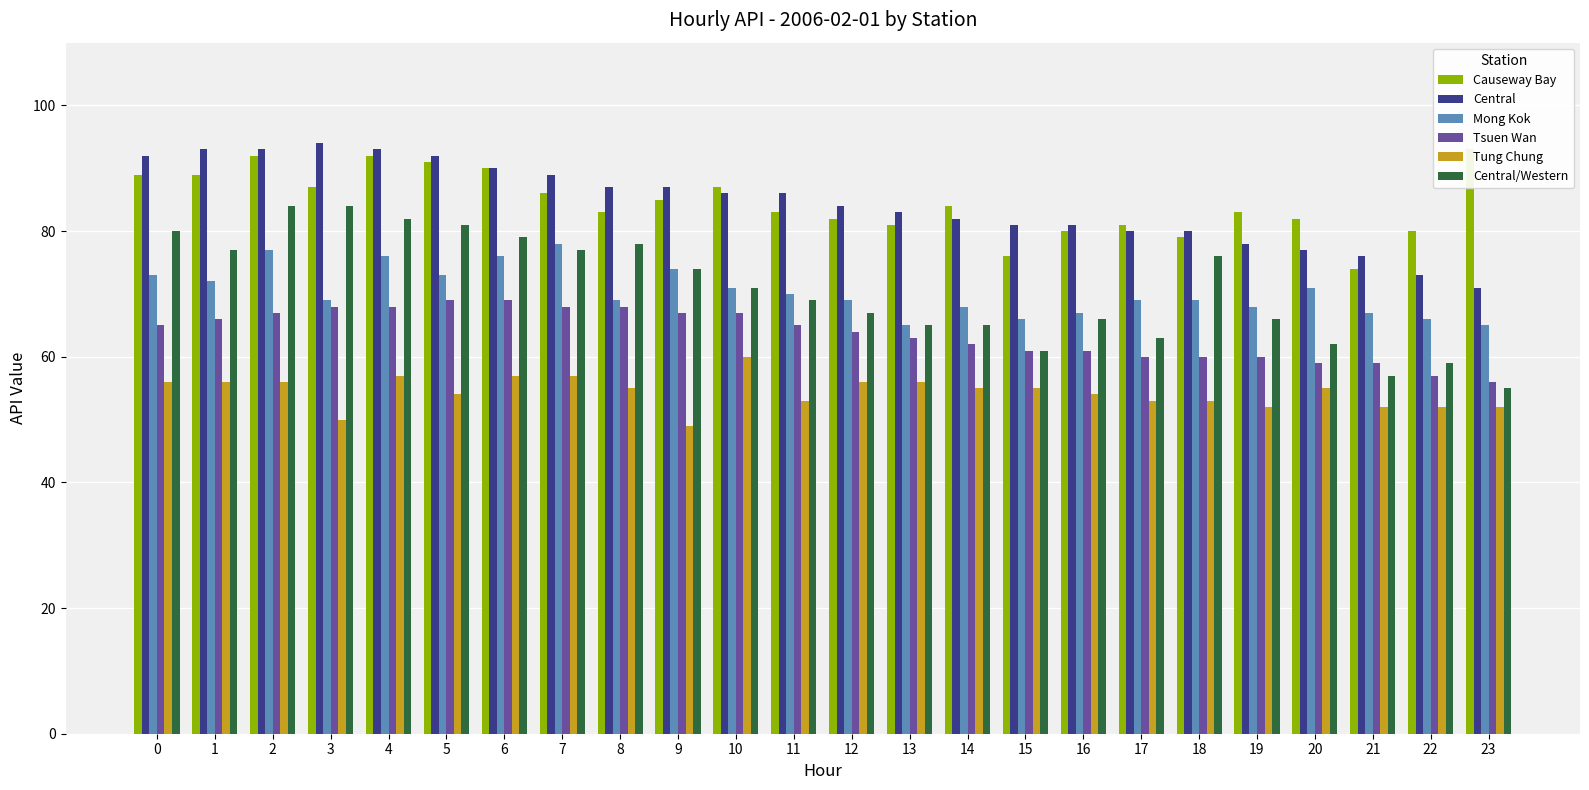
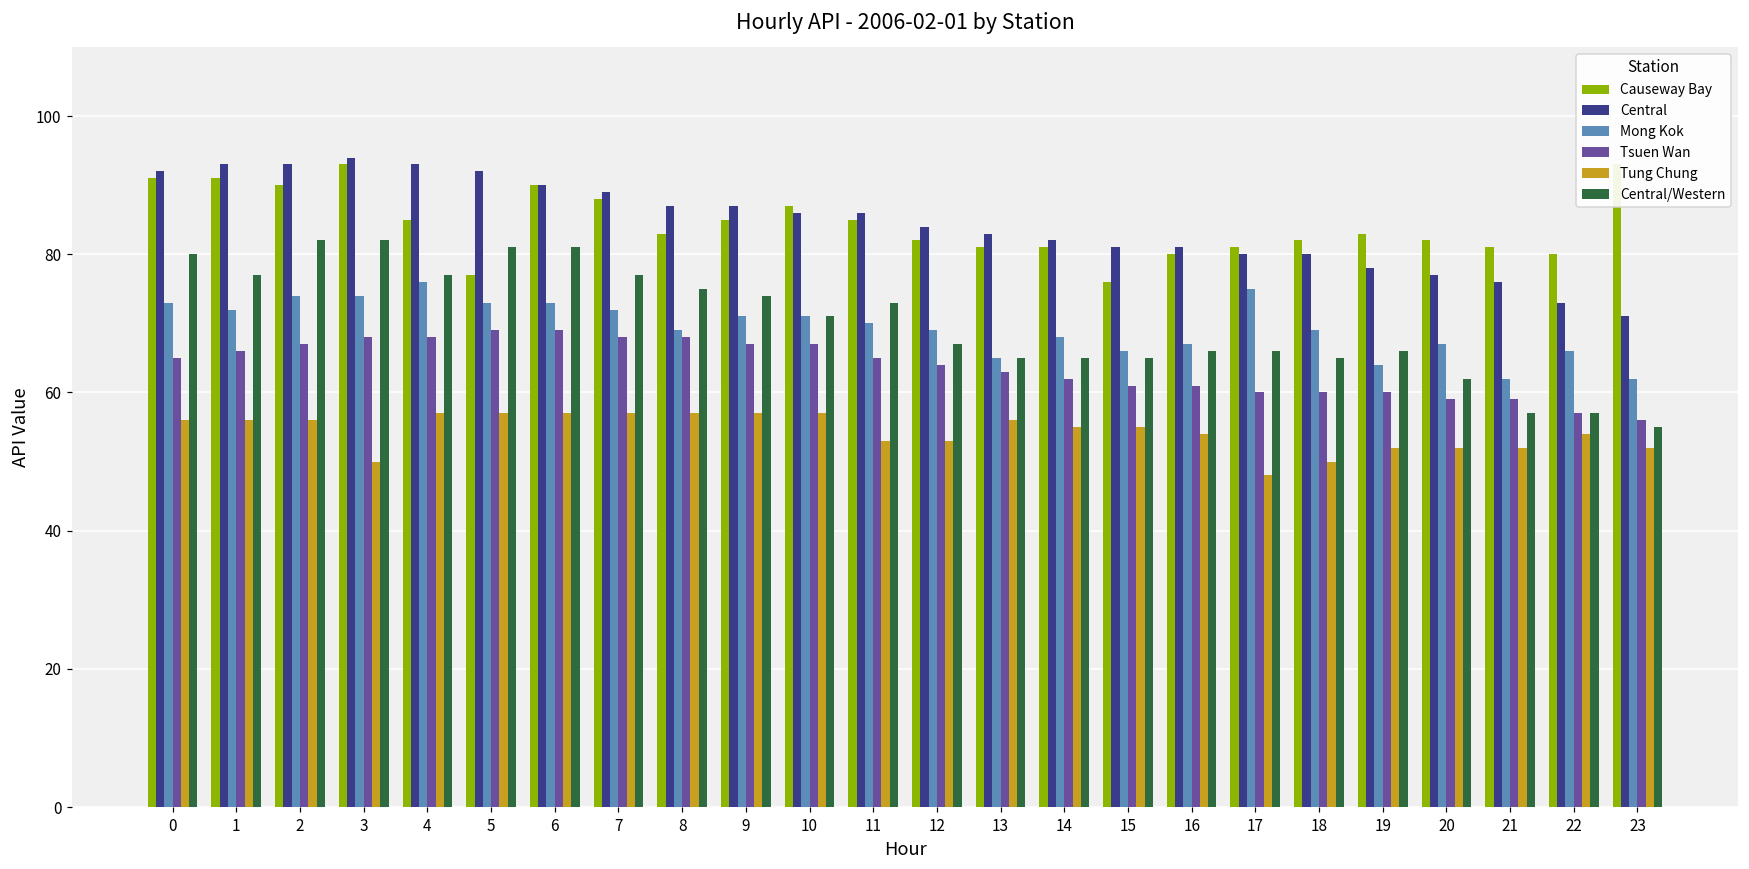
Causeway Bay, 0: 89 -> 91
Causeway Bay, 1: 89 -> 91
Causeway Bay, 2: 92 -> 90
Mong Kok, 2: 77 -> 74
Central/Western, 2: 84 -> 82
Causeway Bay, 3: 87 -> 93
Mong Kok, 3: 69 -> 74
Central/Western, 3: 84 -> 82
Causeway Bay, 4: 92 -> 85
Central/Western, 4: 82 -> 77
Causeway Bay, 5: 91 -> 77
Tung Chung, 5: 54 -> 57
Mong Kok, 6: 76 -> 73
Central/Western, 6: 79 -> 81
Causeway Bay, 7: 86 -> 88
Mong Kok, 7: 78 -> 72
Tung Chung, 8: 55 -> 57
Central/Western, 8: 78 -> 75
Mong Kok, 9: 74 -> 71
Tung Chung, 9: 49 -> 57
Tung Chung, 10: 60 -> 57
Causeway Bay, 11: 83 -> 85
Central/Western, 11: 69 -> 73
Tung Chung, 12: 56 -> 53
Causeway Bay, 14: 84 -> 81
Central/Western, 15: 61 -> 65
Mong Kok, 17: 69 -> 75
Tung Chung, 17: 53 -> 48
Central/Western, 17: 63 -> 66
Causeway Bay, 18: 79 -> 82
Tung Chung, 18: 53 -> 50
Central/Western, 18: 76 -> 65
Mong Kok, 19: 68 -> 64
Mong Kok, 20: 71 -> 67
Tung Chung, 20: 55 -> 52
Causeway Bay, 21: 74 -> 81
Mong Kok, 21: 67 -> 62
Tung Chung, 22: 52 -> 54
Central/Western, 22: 59 -> 57
Mong Kok, 23: 65 -> 62
